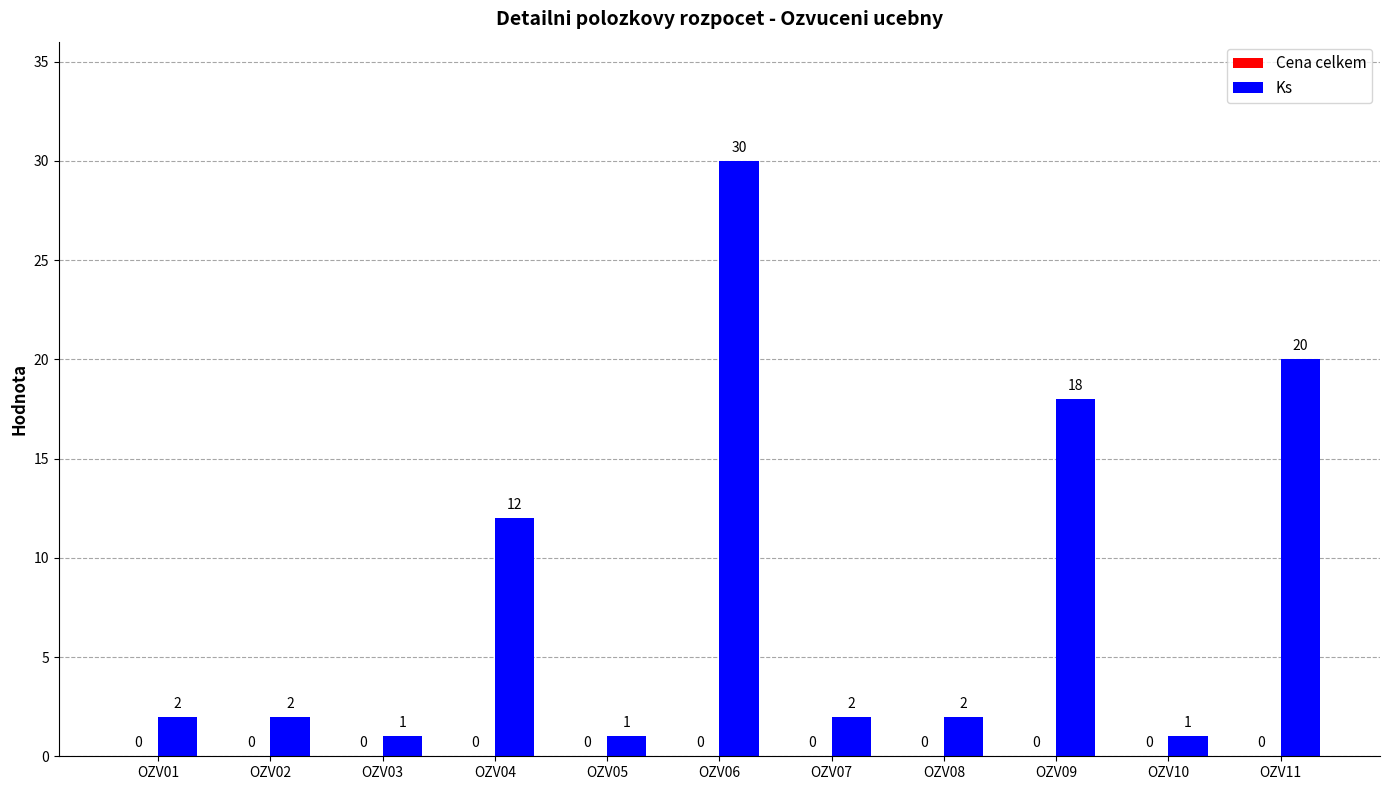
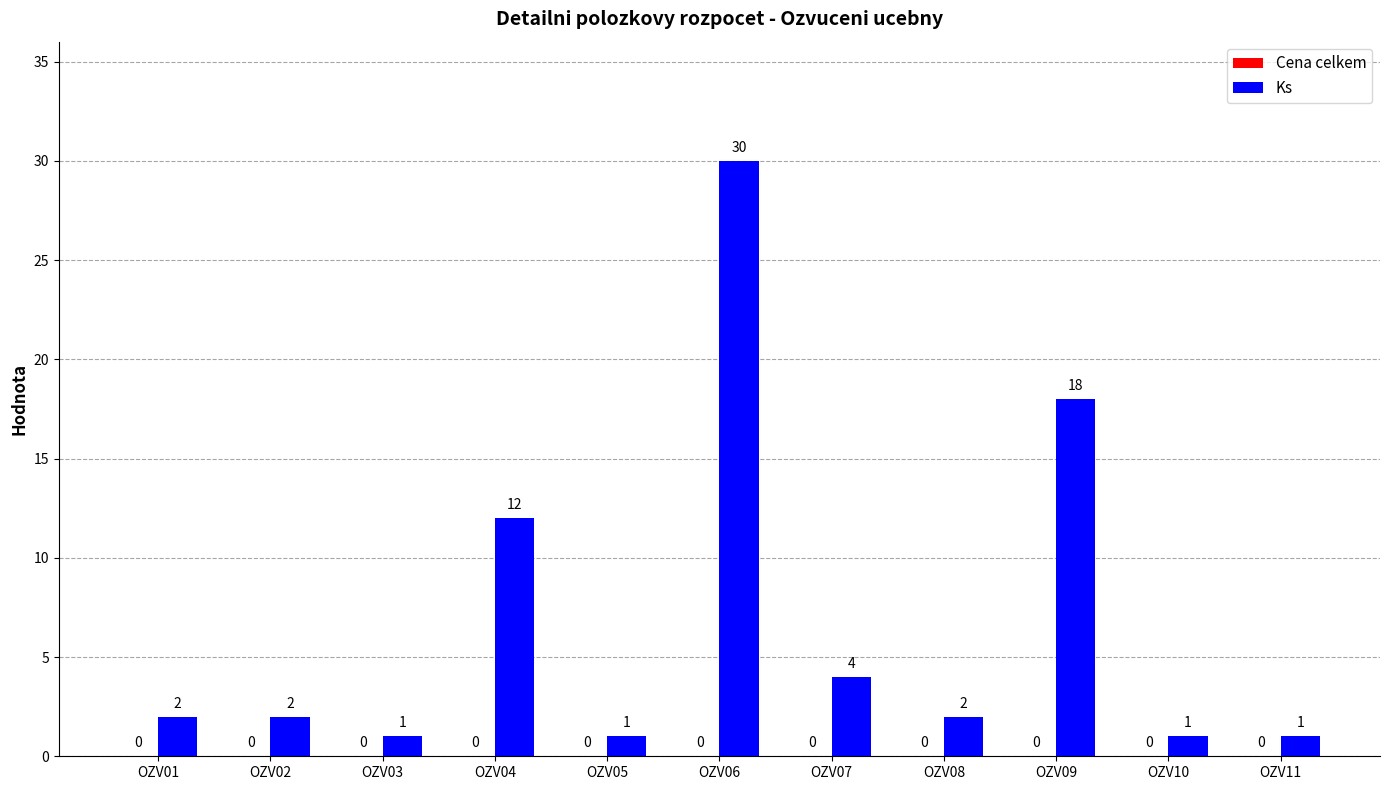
Ks, OZV07: 2 -> 4
Ks, OZV11: 20 -> 1
